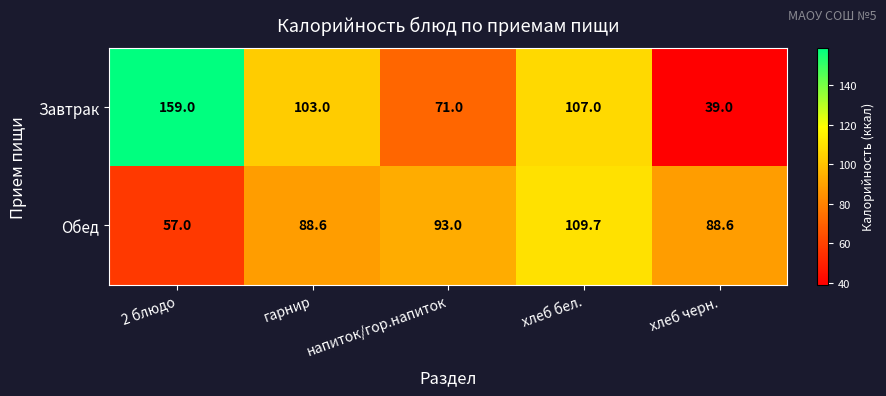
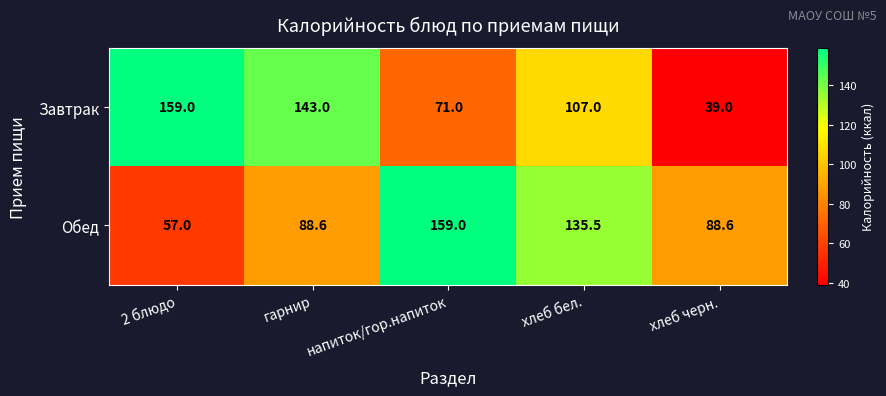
Завтрак, гарнир: 103.0 -> 143.0
Обед, напиток/гор.напиток: 93.0 -> 159.0
Обед, хлеб бел.: 109.7 -> 135.5
